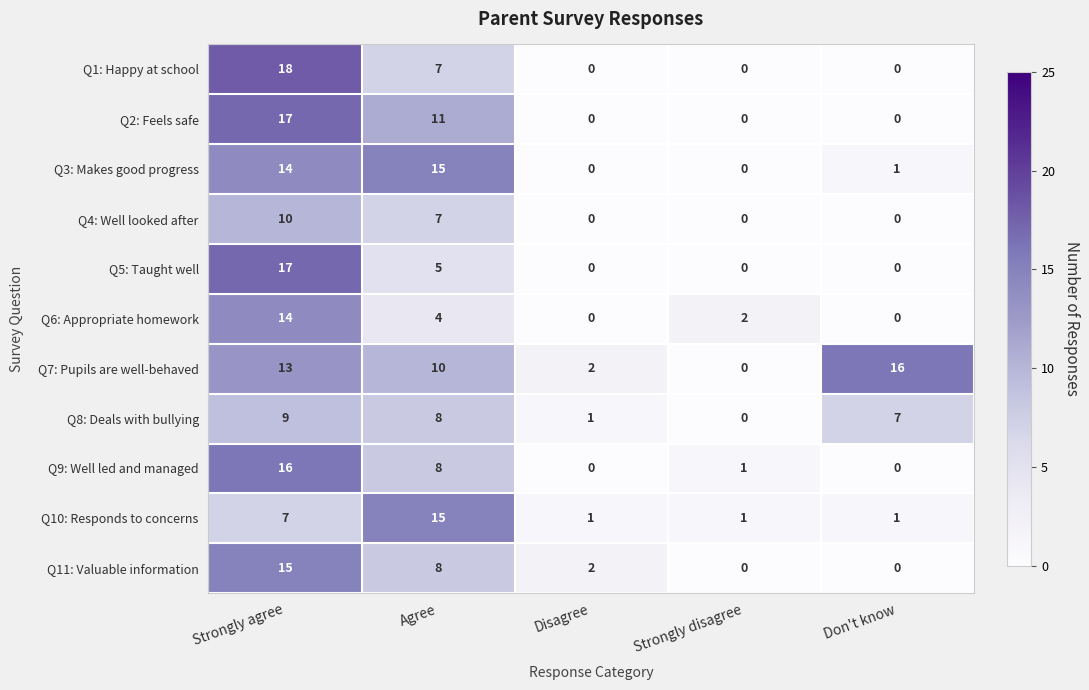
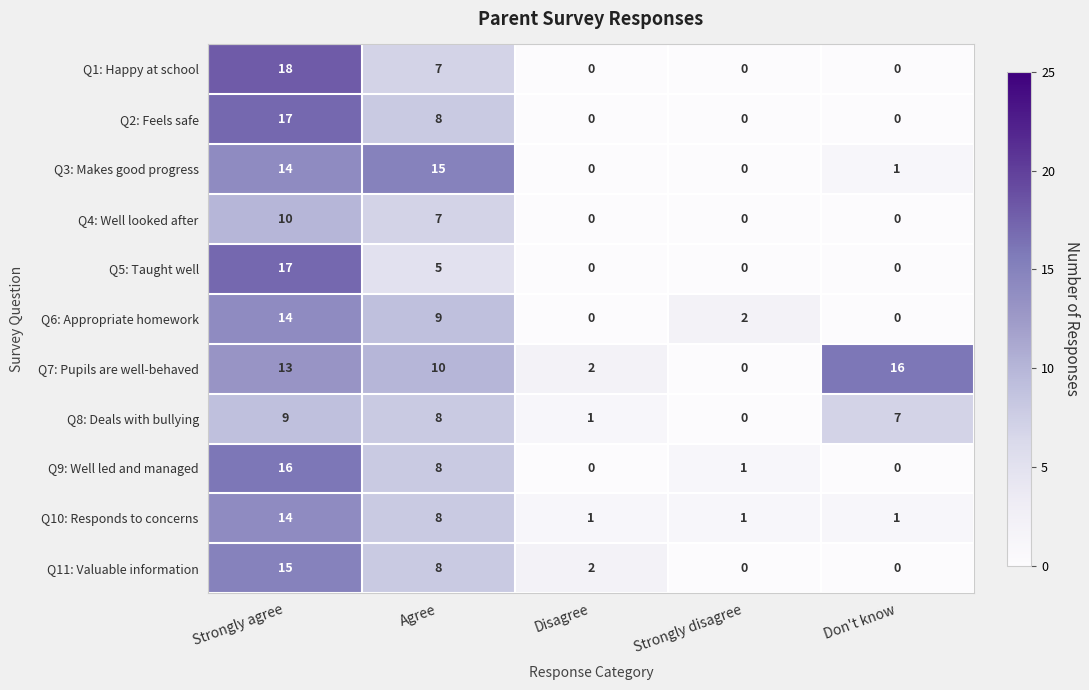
Q2: Feels safe, Agree: 11 -> 8
Q6: Appropriate homework, Agree: 4 -> 9
Q10: Responds to concerns, Strongly agree: 7 -> 14
Q10: Responds to concerns, Agree: 15 -> 8
